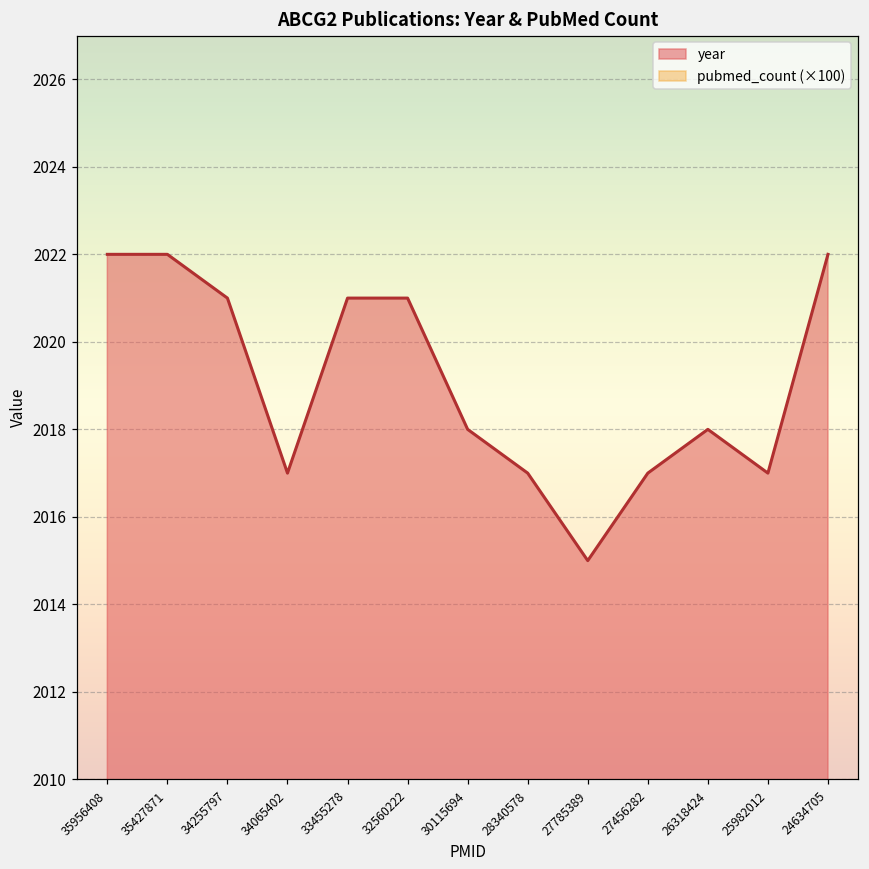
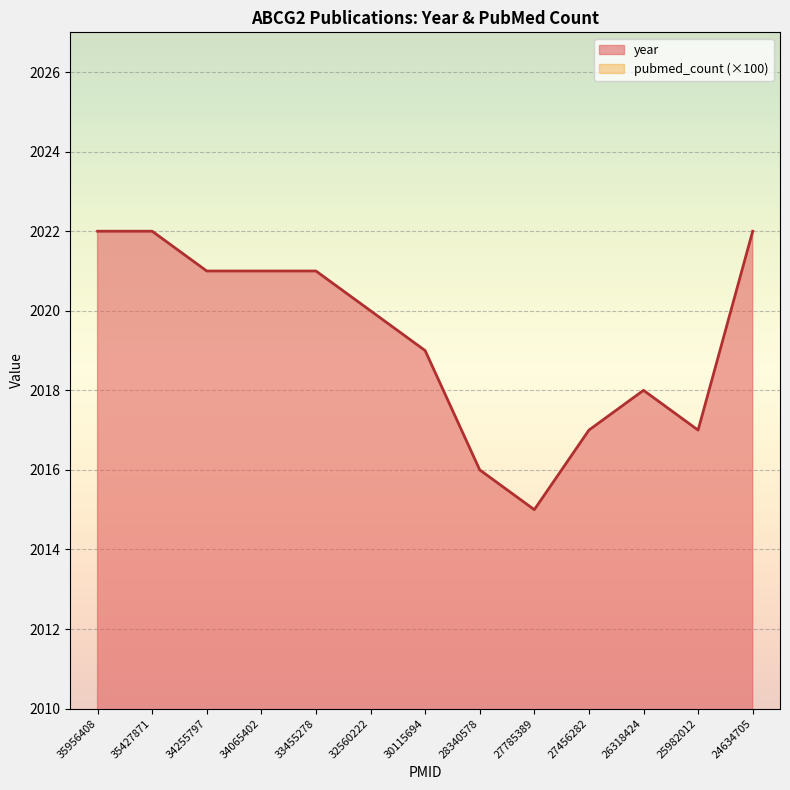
year, 34065402: 2017 -> 2021
year, 32560222: 2021 -> 2020
year, 30115694: 2018 -> 2019
year, 28340578: 2017 -> 2016
